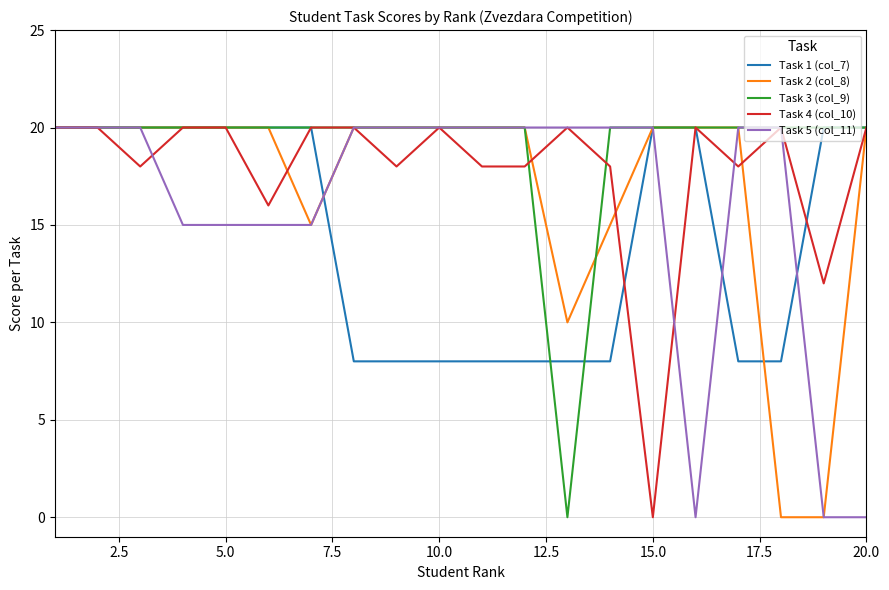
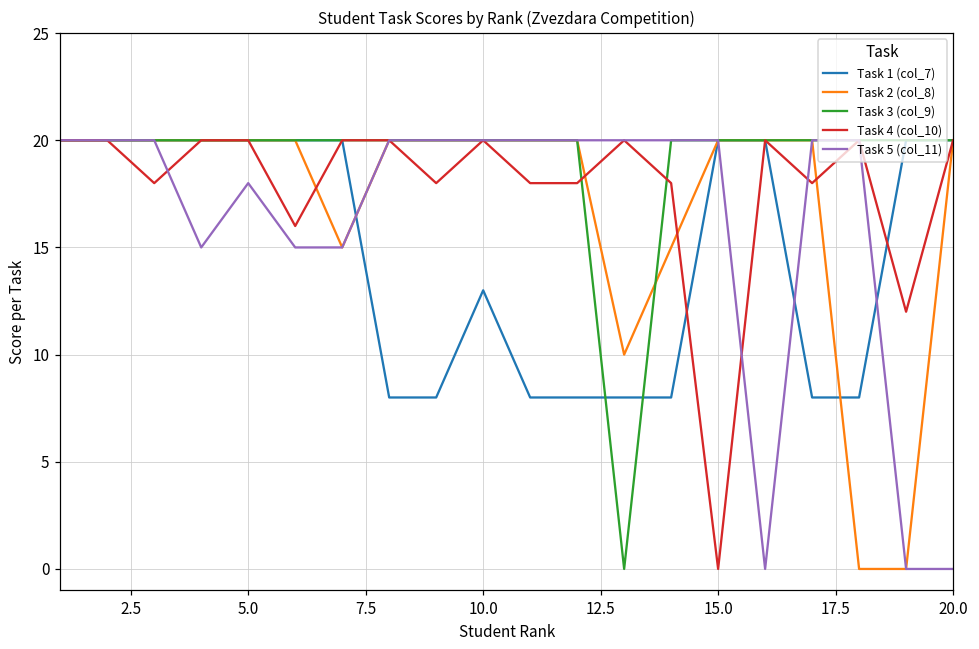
Task 5 (col_11), 5.0: 15 -> 18
Task 1 (col_7), 10.0: 8 -> 13
